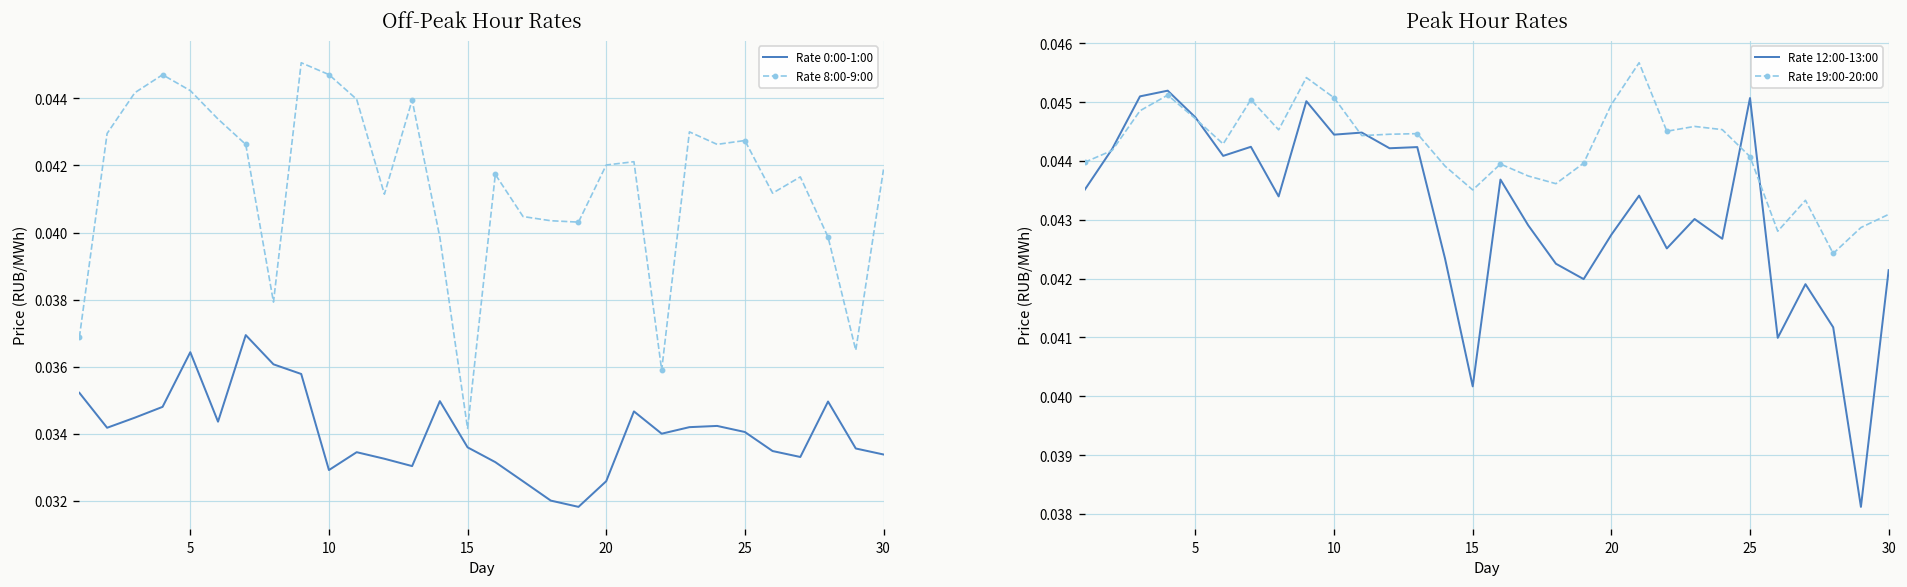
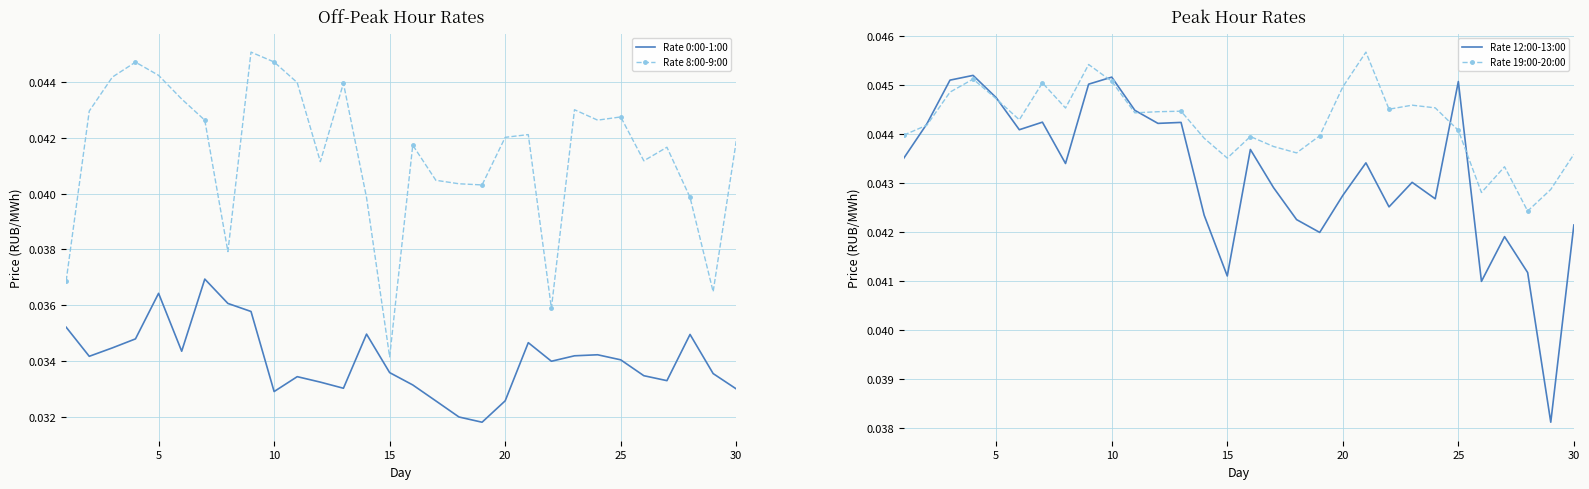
Off-Peak Hour Rates, Rate 0:00-1:00, 30: 0.0334 -> 0.0330
Peak Hour Rates, Rate 12:00-13:00, 10: 0.0444 -> 0.0452
Peak Hour Rates, Rate 12:00-13:00, 15: 0.0402 -> 0.0411
Peak Hour Rates, Rate 19:00-20:00, 30: 0.0431 -> 0.0436
